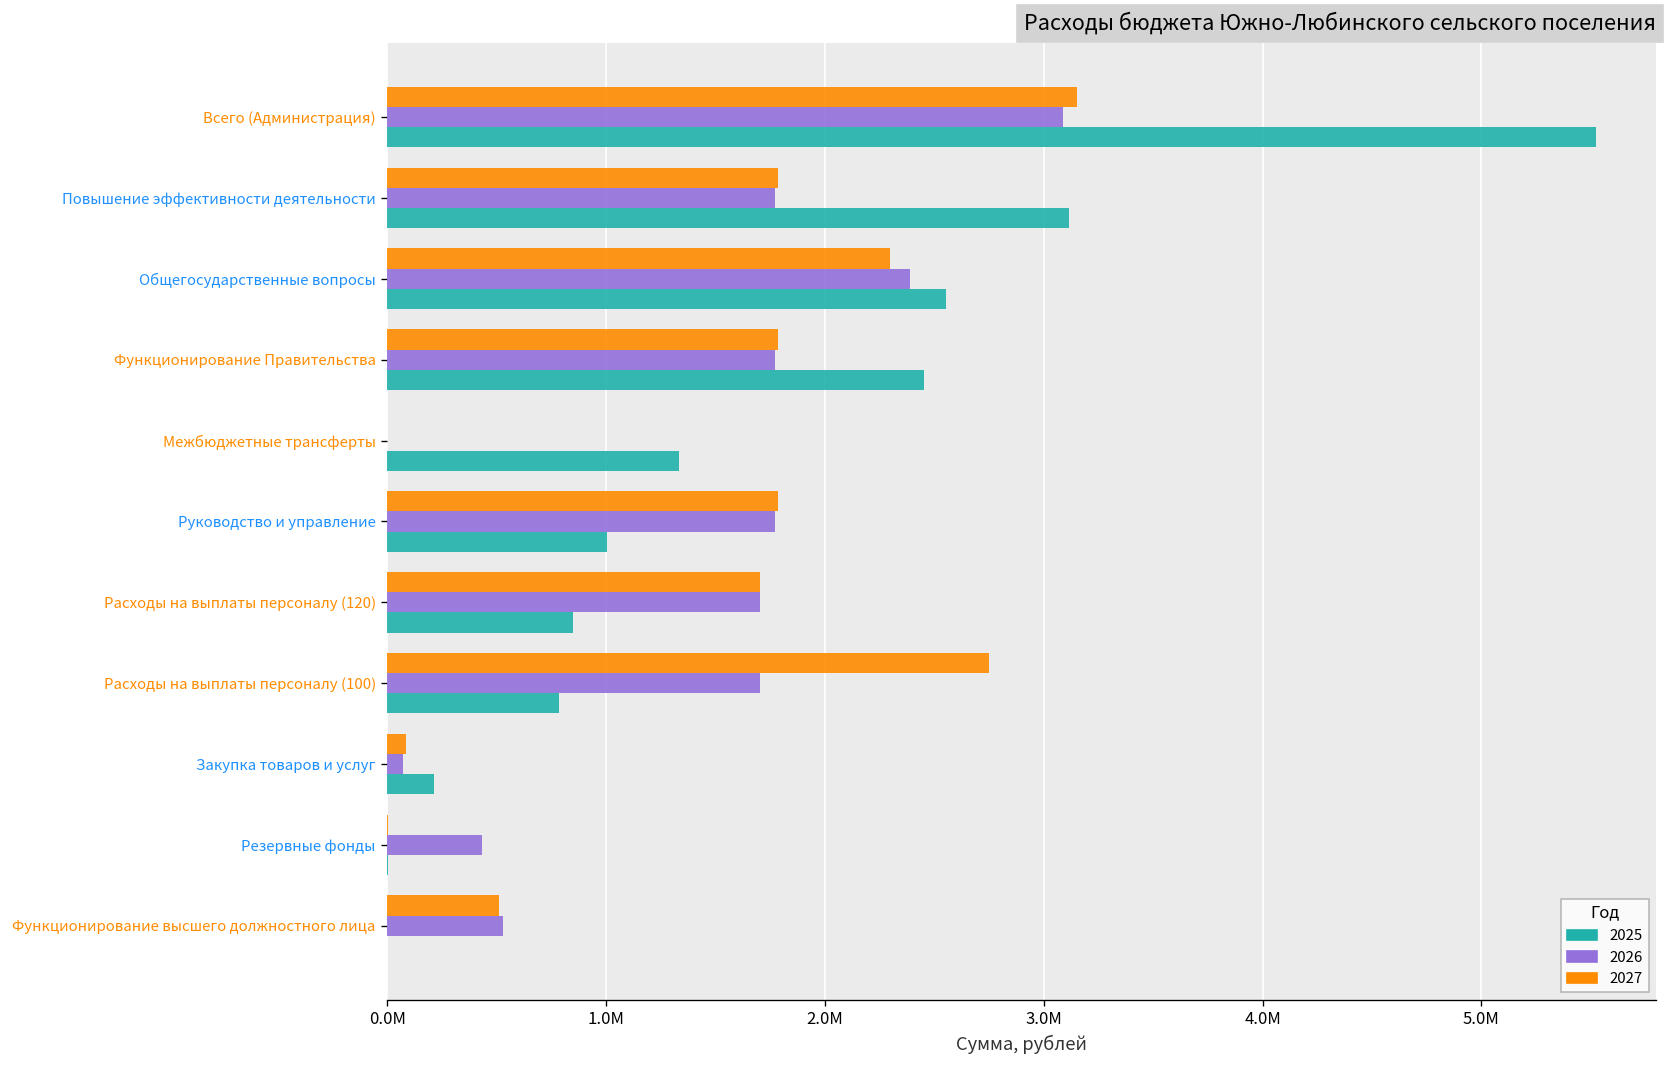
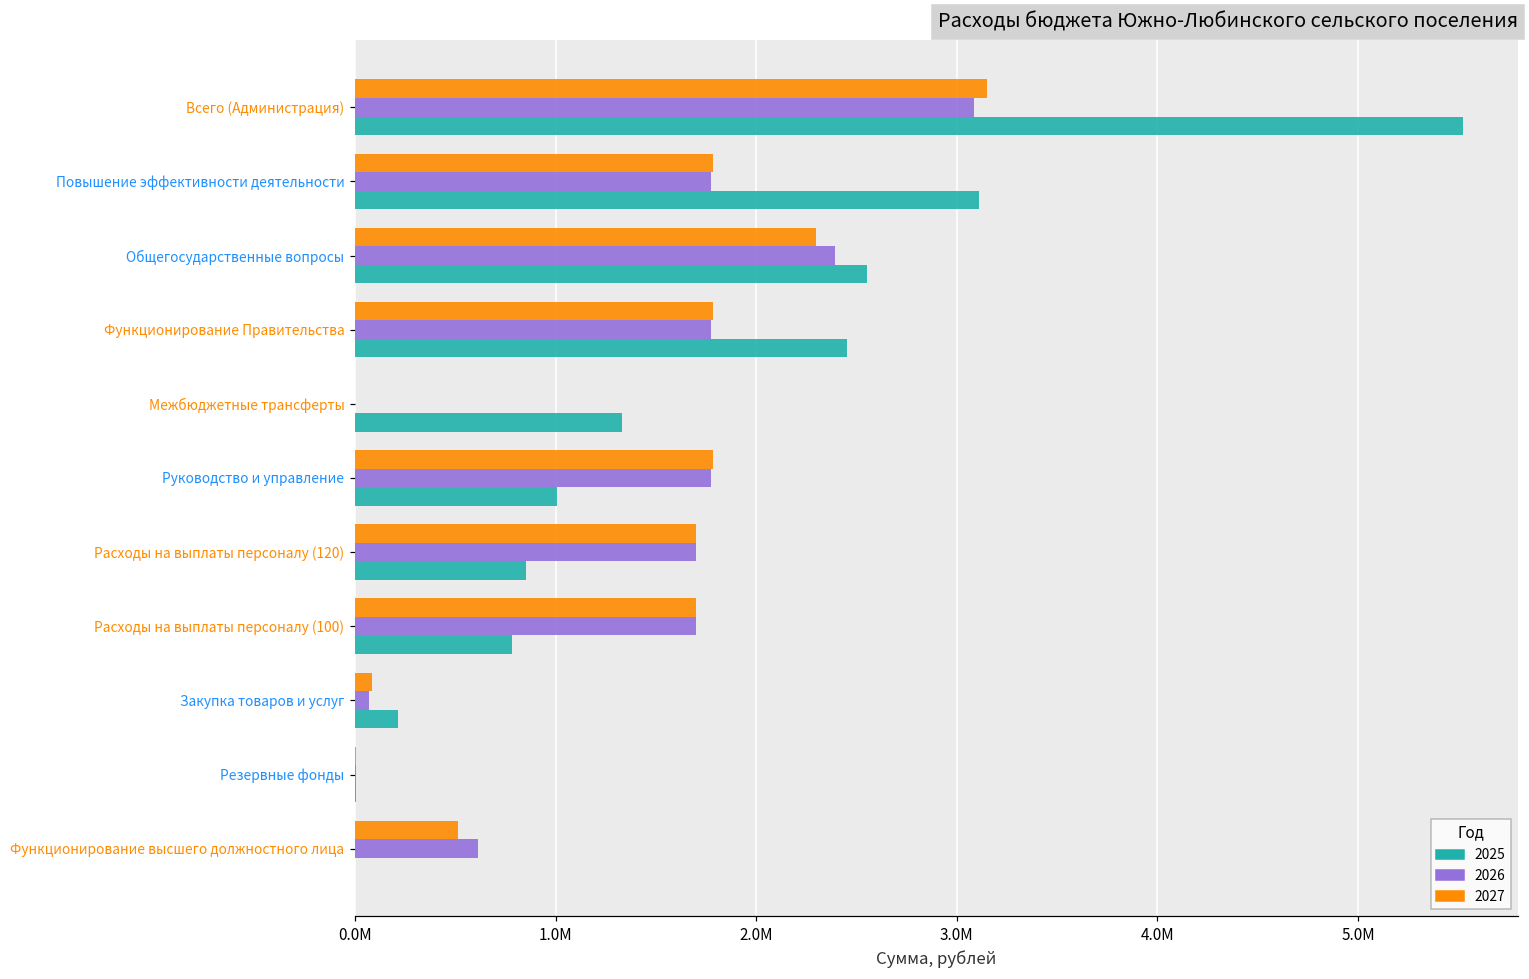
2027, Расходы на выплаты персоналу (100): 2.75М -> 1.70М
2026, Резервные фонды: 0.43М -> 0.00М
2026, Функционирование высшего должностного лица: 0.53М -> 0.61М
